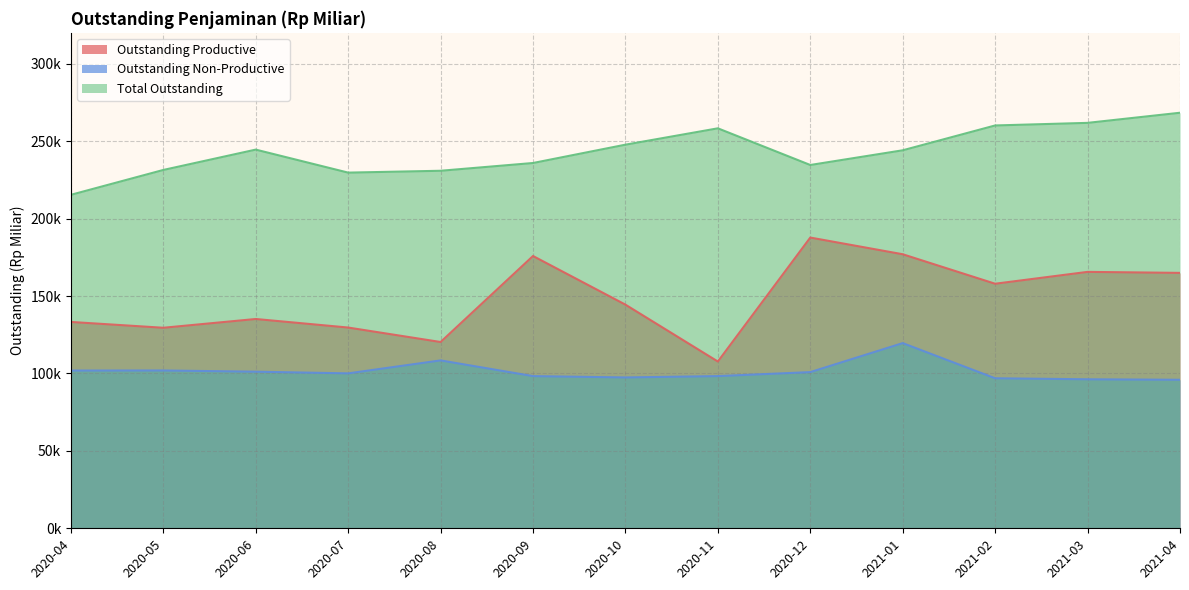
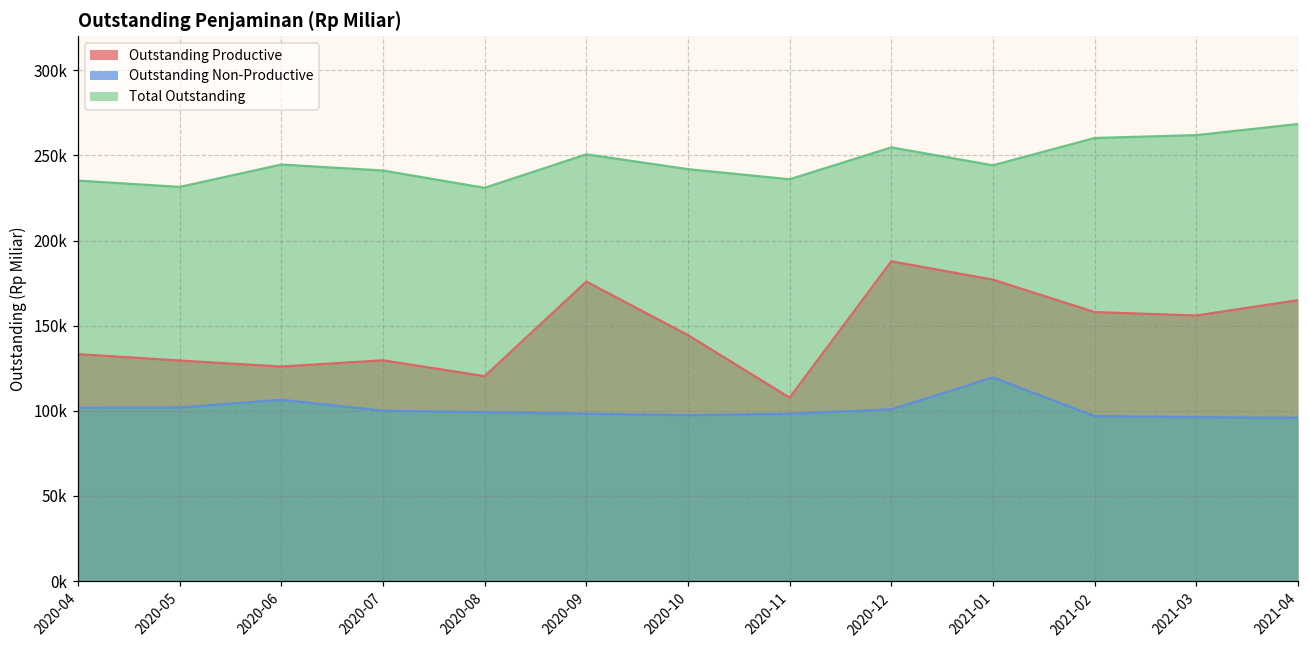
Total Outstanding, 2020-04: 215000 -> 235000
Outstanding Productive, 2020-06: 135000 -> 126000
Outstanding Non-Productive, 2020-06: 101000 -> 106000
Total Outstanding, 2020-07: 230000 -> 241000
Outstanding Non-Productive, 2020-08: 108000 -> 99000
Total Outstanding, 2020-09: 236000 -> 251000
Total Outstanding, 2020-10: 248000 -> 242000
Total Outstanding, 2020-11: 258000 -> 236000
Total Outstanding, 2020-12: 235000 -> 255000
Outstanding Productive, 2021-03: 166000 -> 156000
